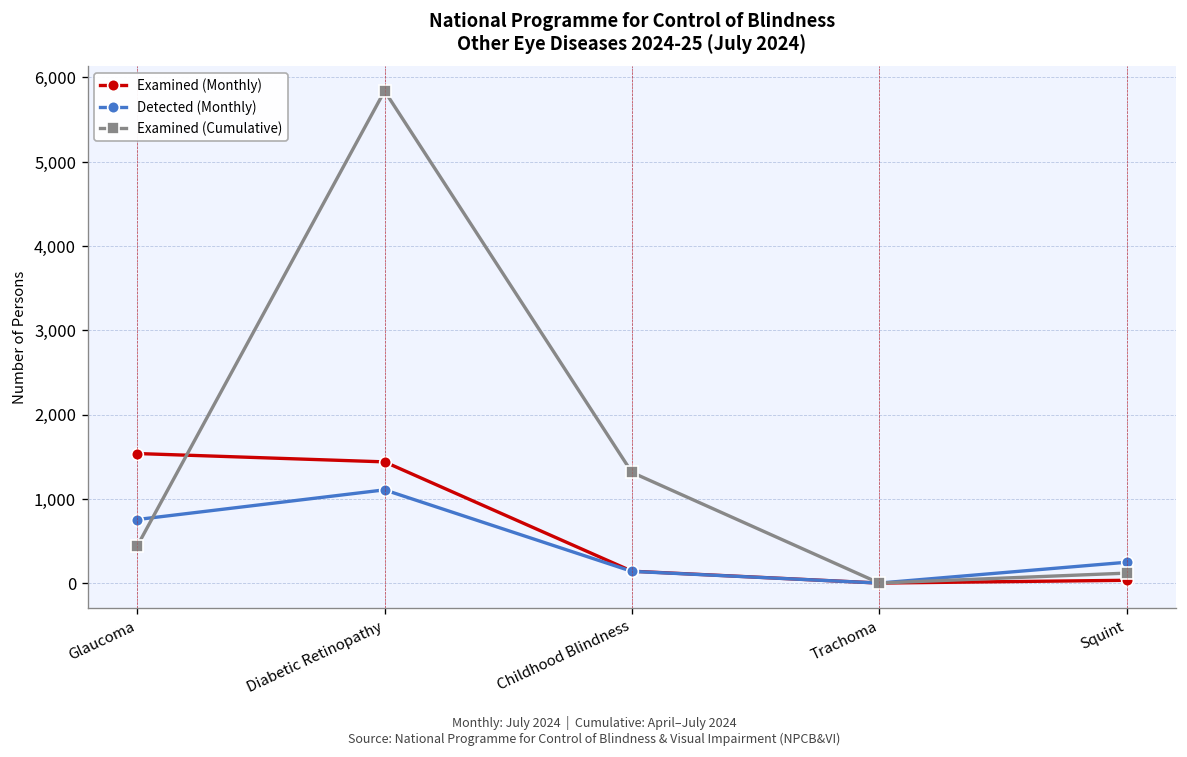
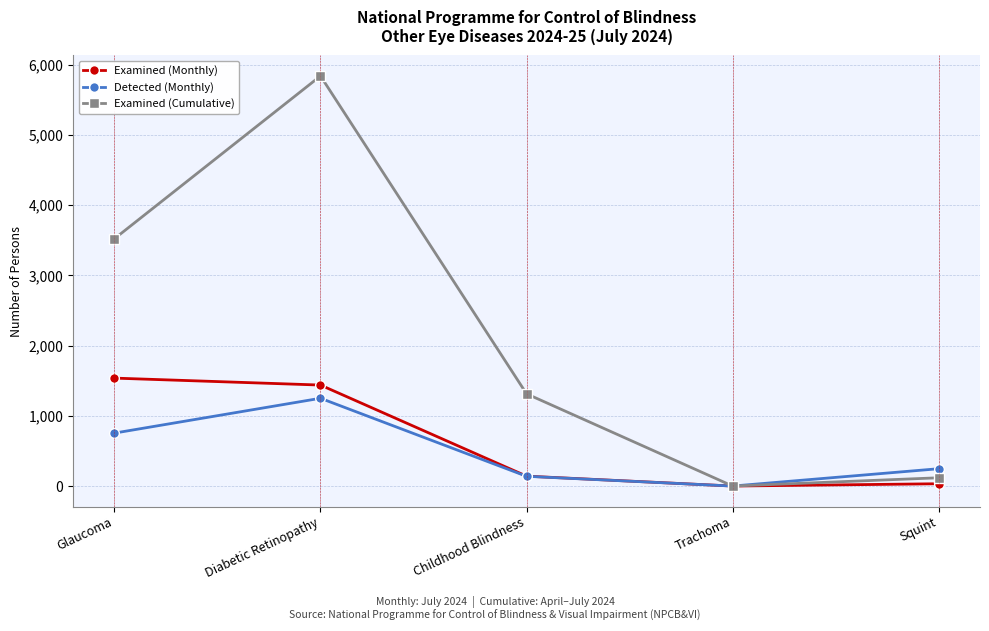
Examined (Cumulative), Glaucoma: 400 -> 3,500
Detected (Monthly), Diabetic Retinopathy: 1,100 -> 1,300
